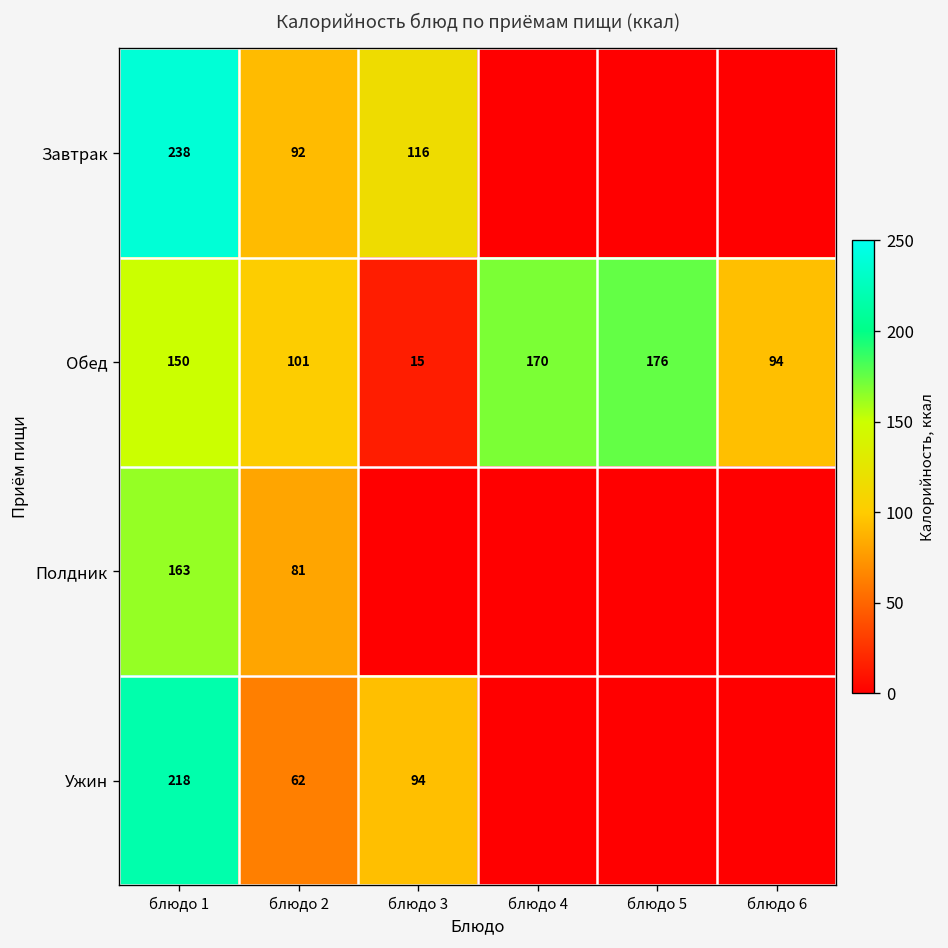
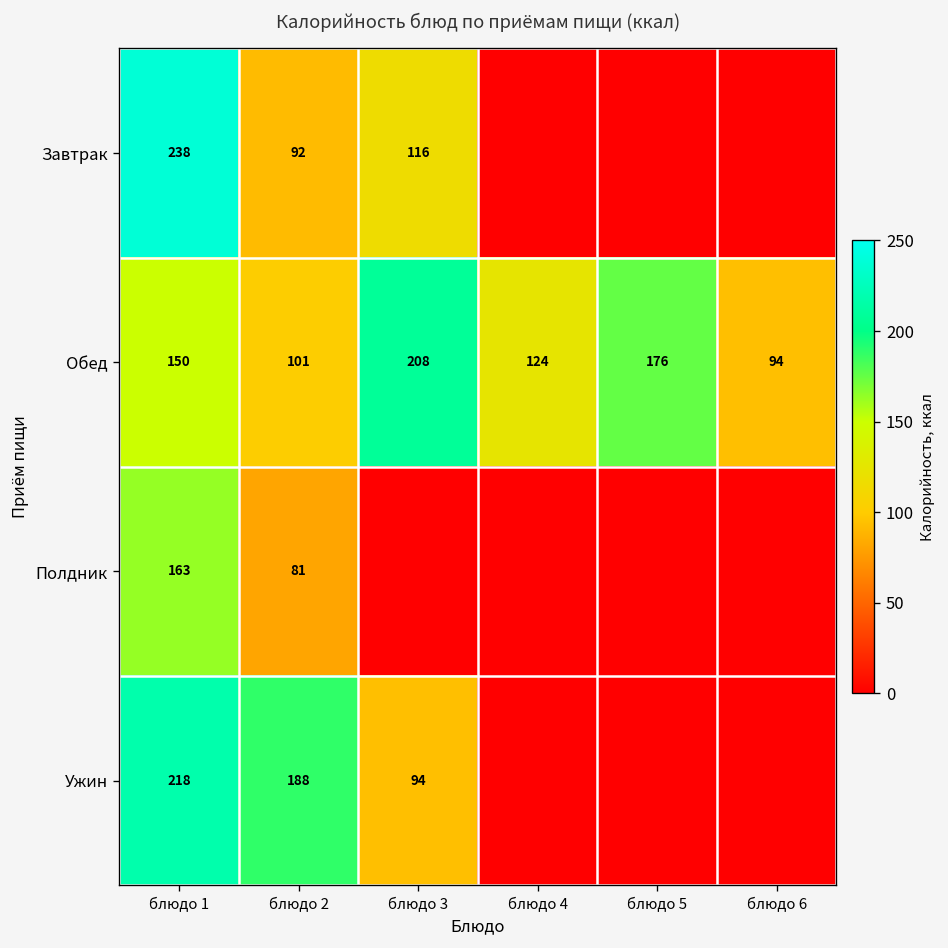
Обед, блюдо 3: 15 -> 208
Обед, блюдо 4: 170 -> 124
Ужин, блюдо 2: 62 -> 188
